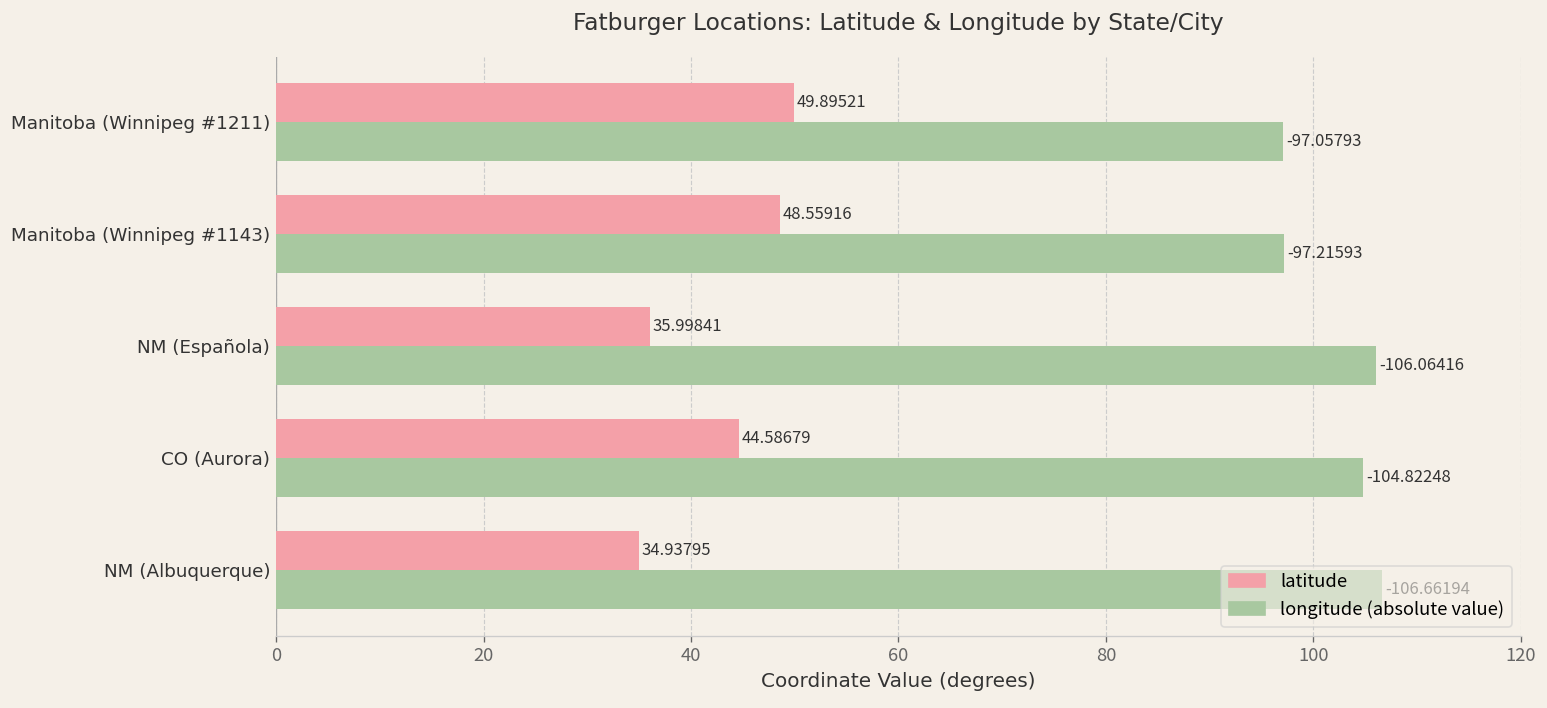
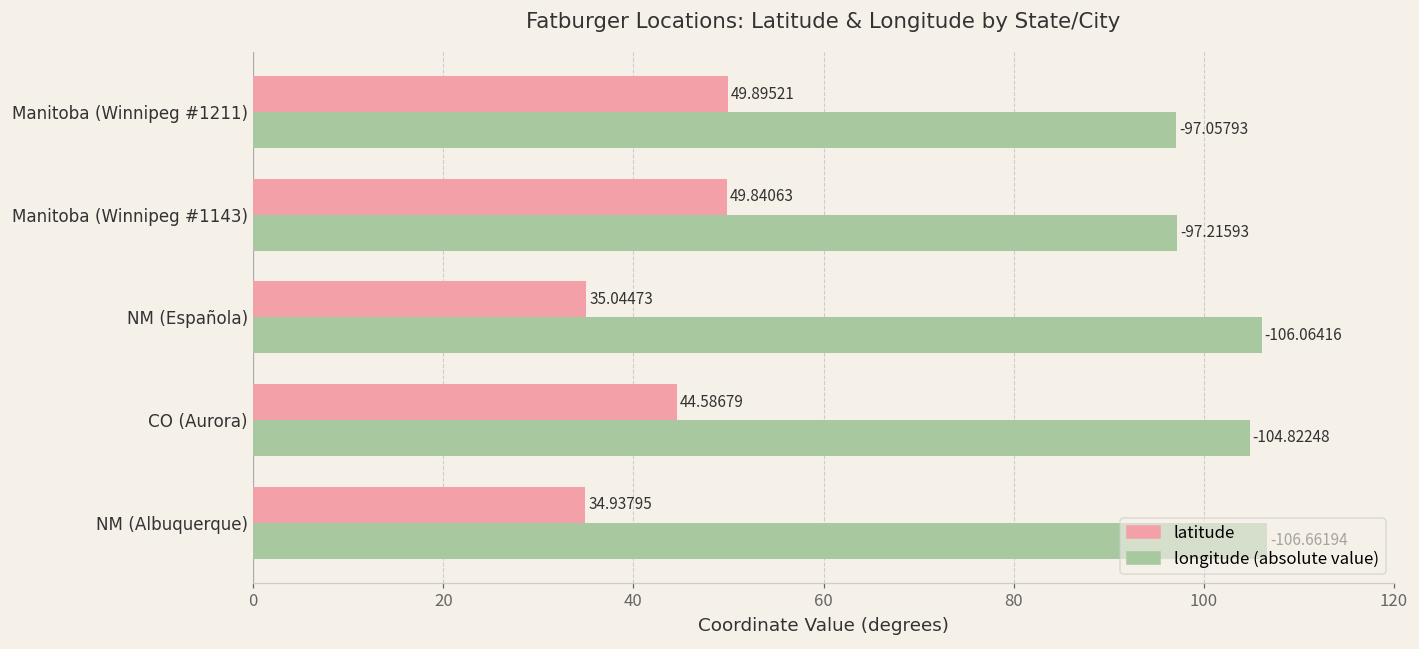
latitude, Manitoba (Winnipeg #1143): 48.55916 -> 49.84063
latitude, NM (Española): 35.99841 -> 35.04473
